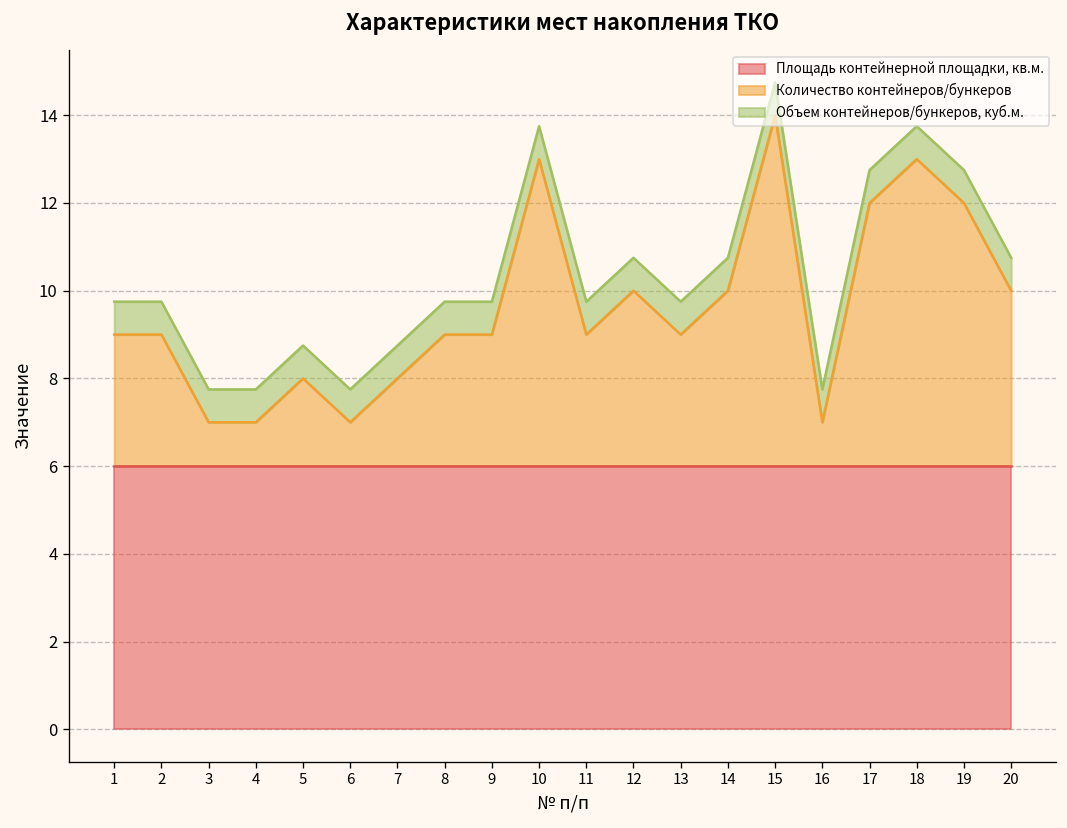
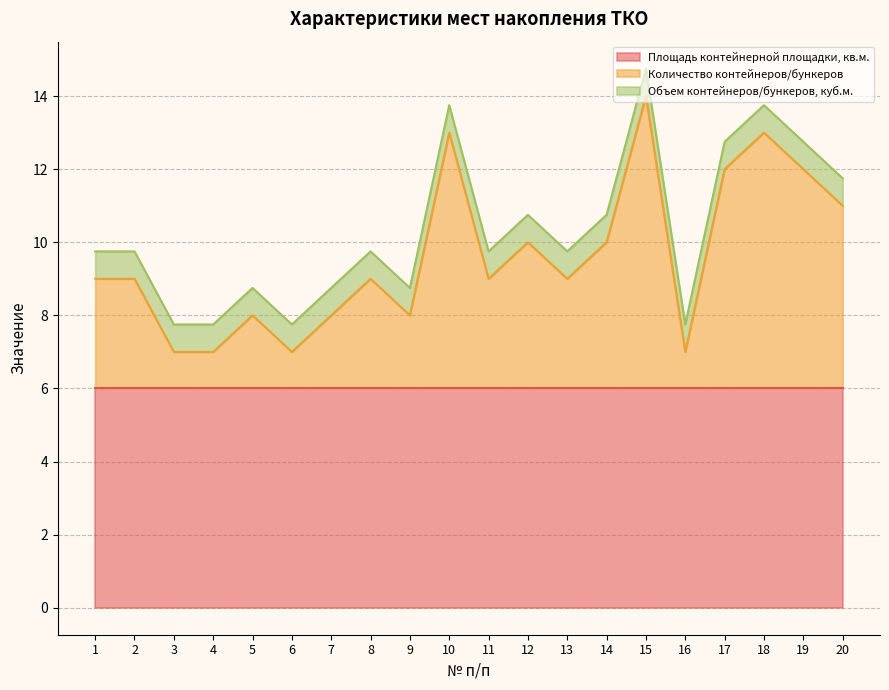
Количество контейнеров/бункеров, 9: 9.0 -> 8.0
Количество контейнеров/бункеров, 20: 10.0 -> 11.0
